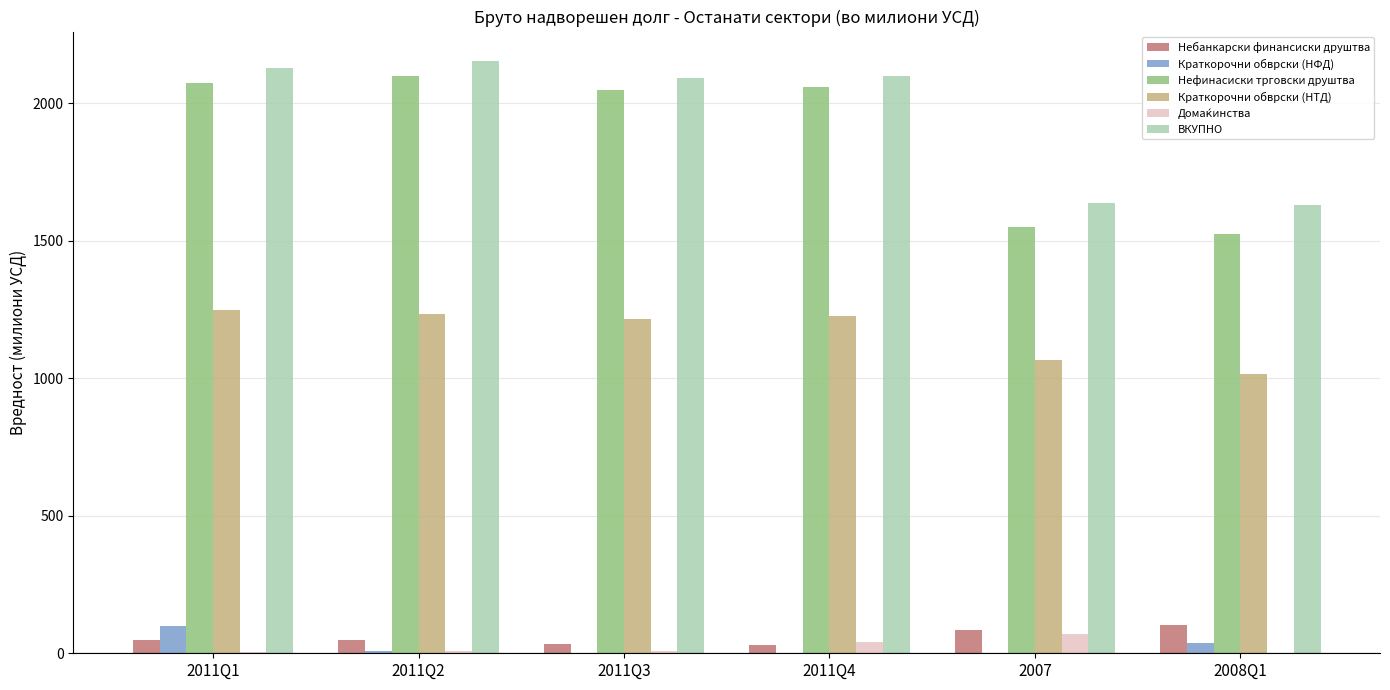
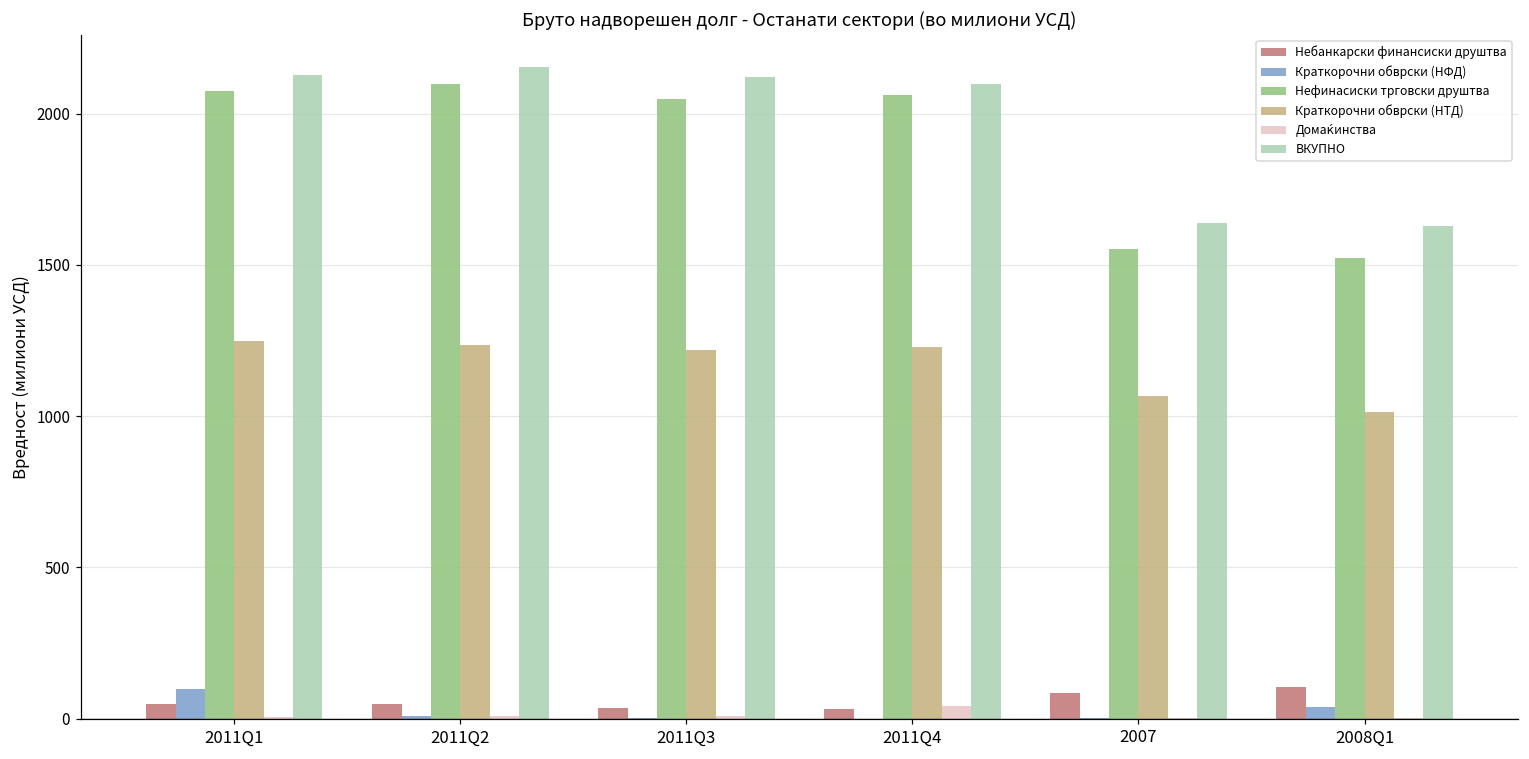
ВКУПНО, 2011Q3: 2090 -> 2120
Домаќинства, 2007: 70 -> 0
